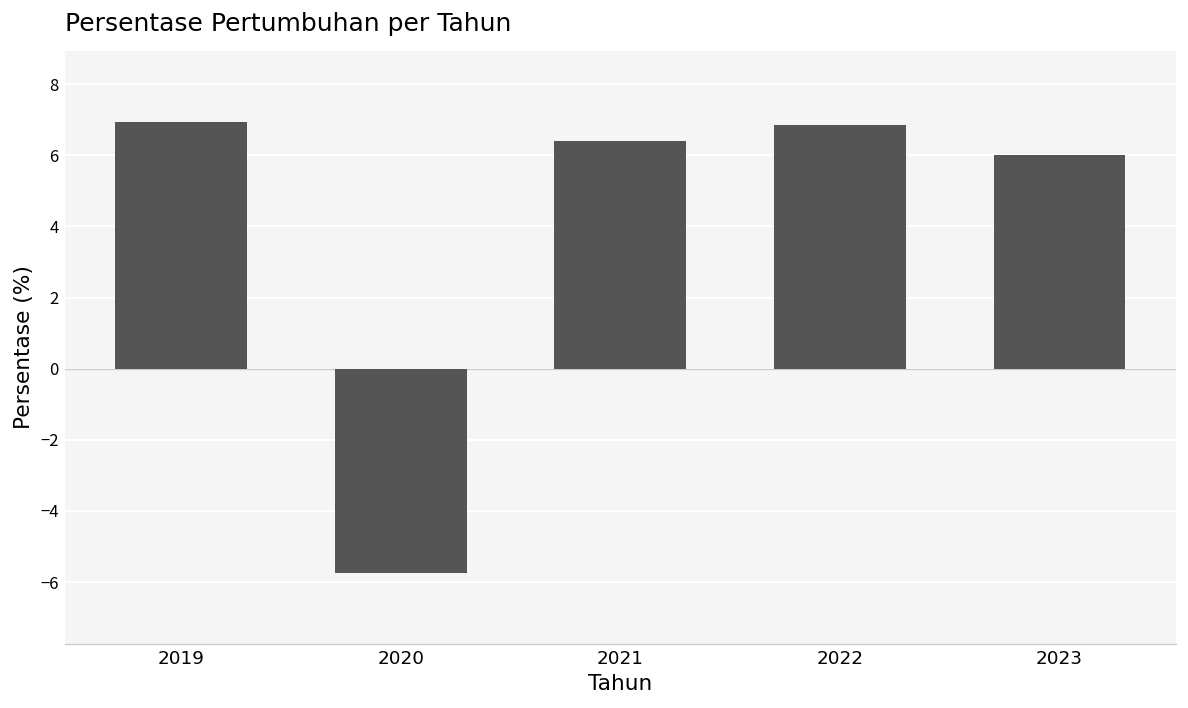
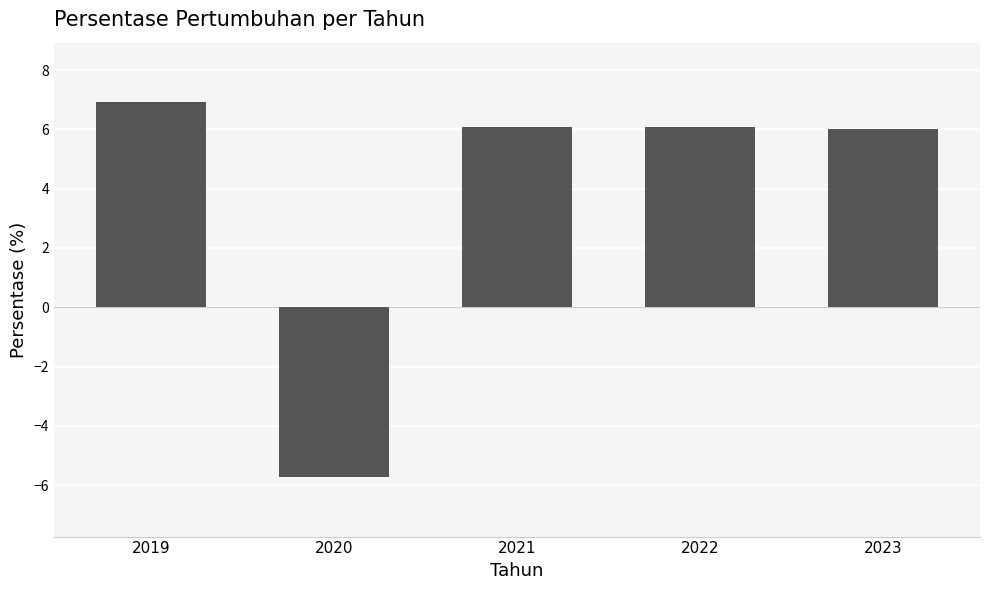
2021: 6.4 -> 6.1
2022: 6.9 -> 6.1
